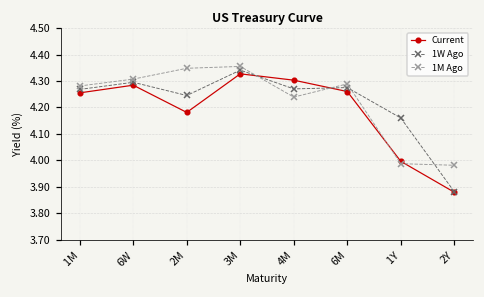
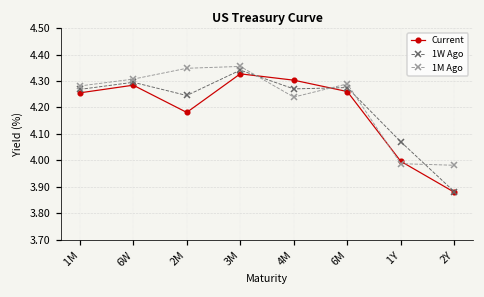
1W Ago, 1Y: 4.16 -> 4.07
